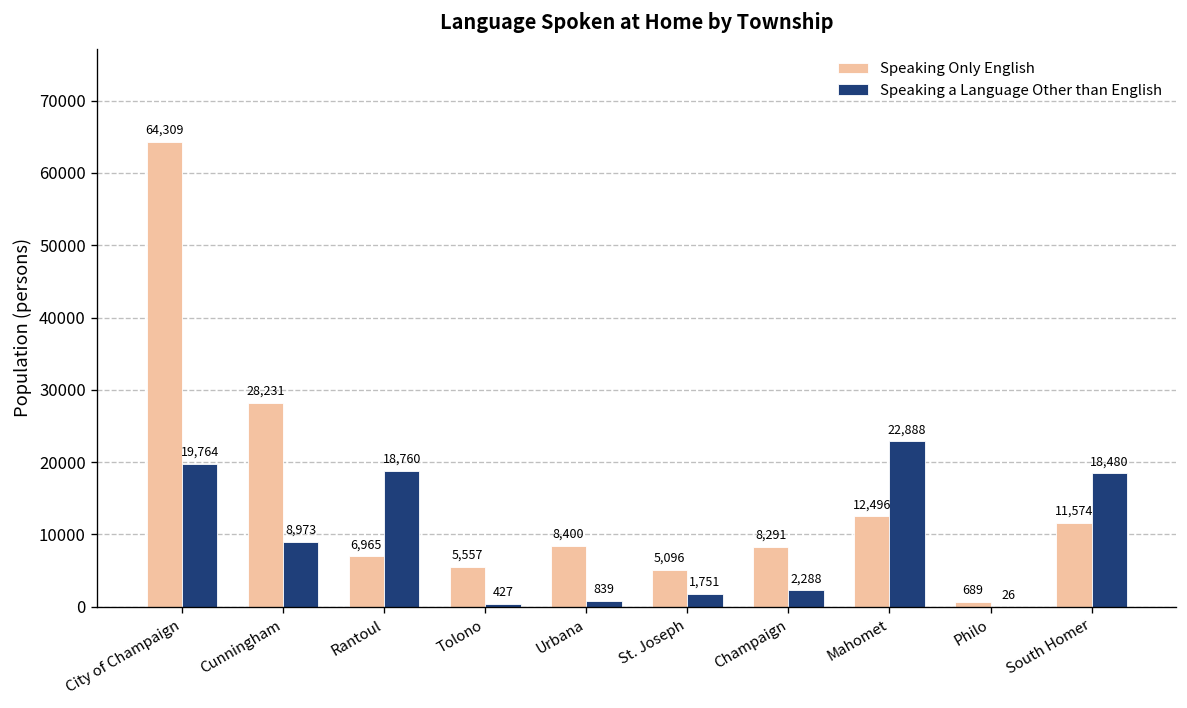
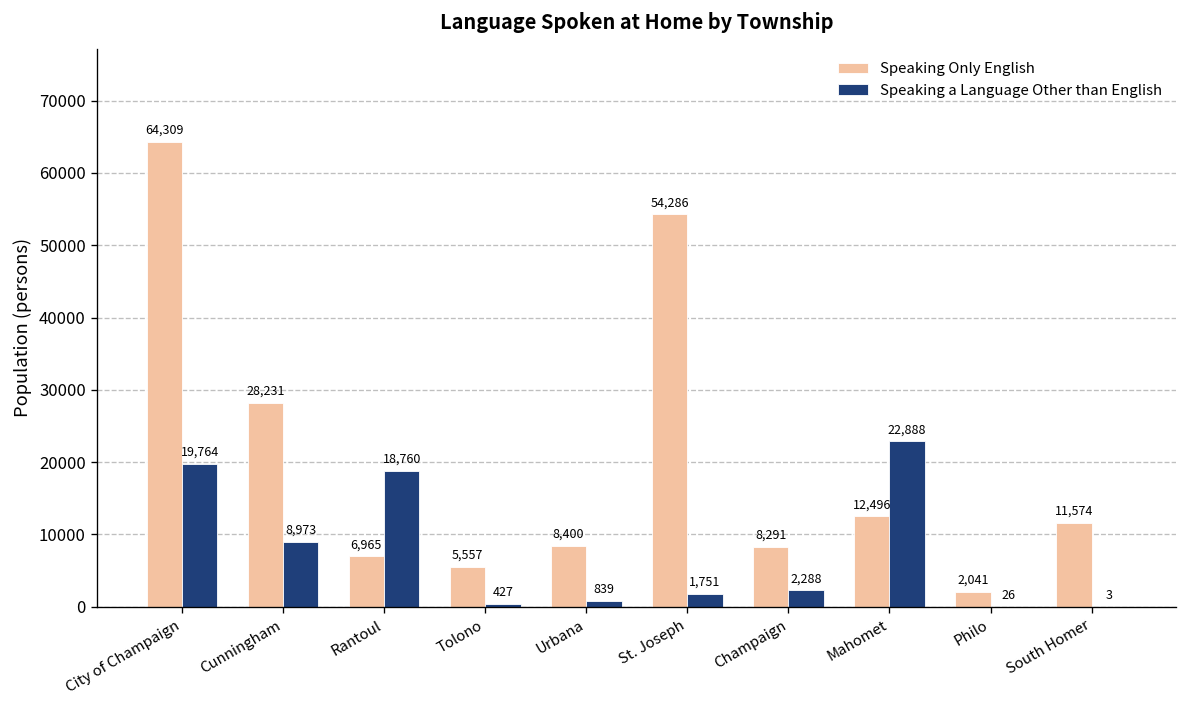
Speaking Only English, St. Joseph: 5,096 -> 54,286
Speaking Only English, Philo: 689 -> 2,041
Speaking a Language Other than English, South Homer: 18,480 -> 3
